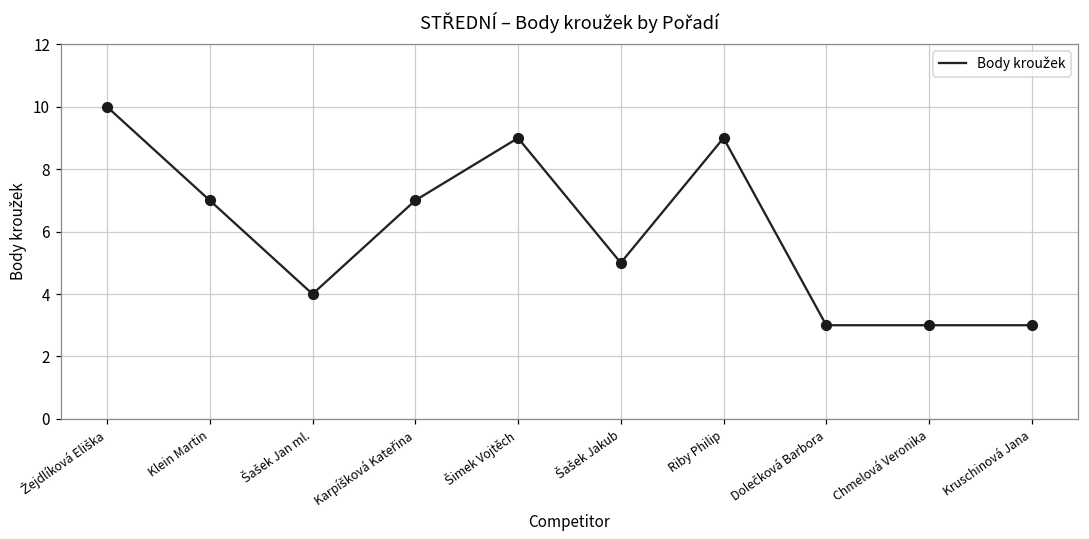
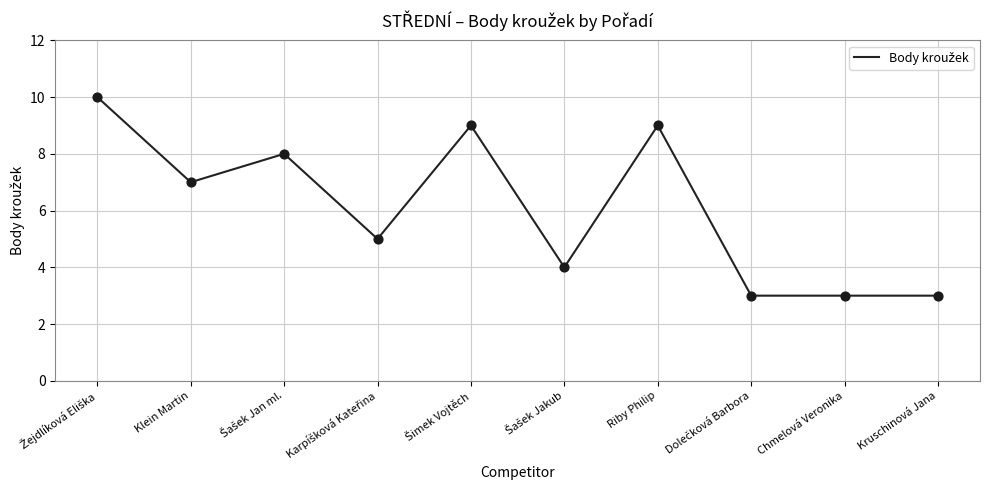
Šašek Jan ml.: 4 -> 8
Karpíšková Kateřina: 7 -> 5
Šašek Jakub: 5 -> 4
